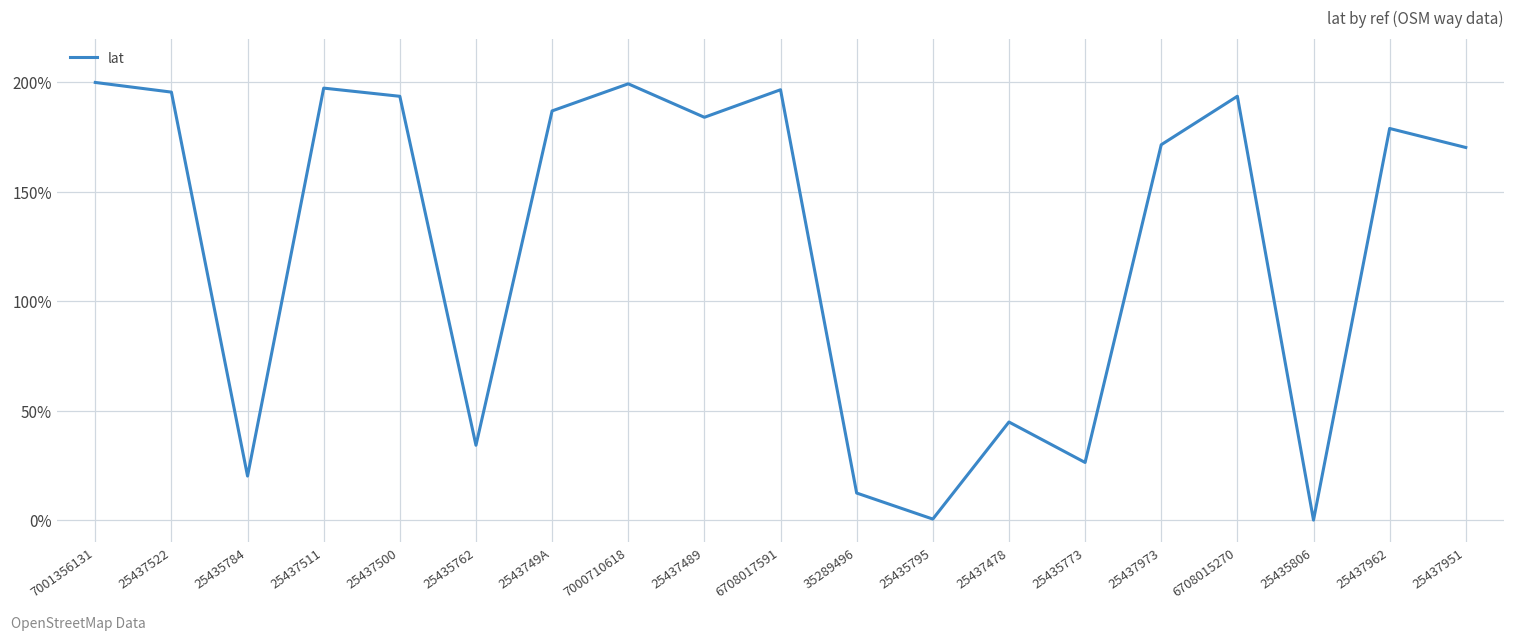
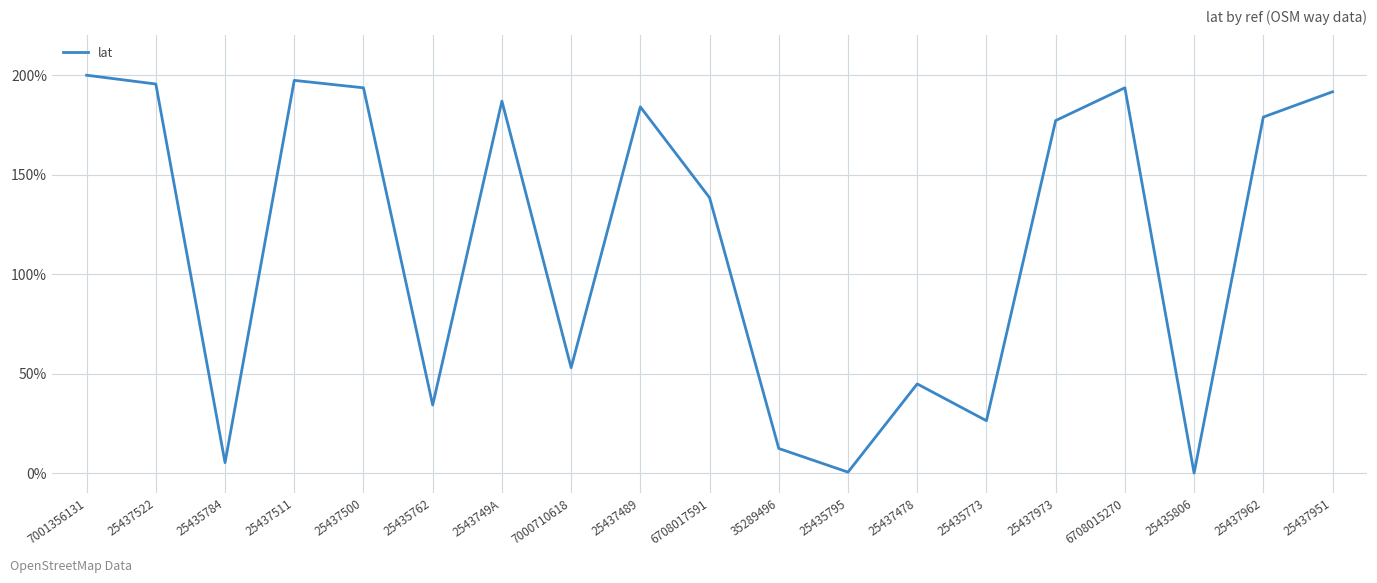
25435784: 20% -> 5%
7000710618: 199% -> 53%
6708017591: 197% -> 138%
25437973: 172% -> 177%
25437951: 170% -> 192%
